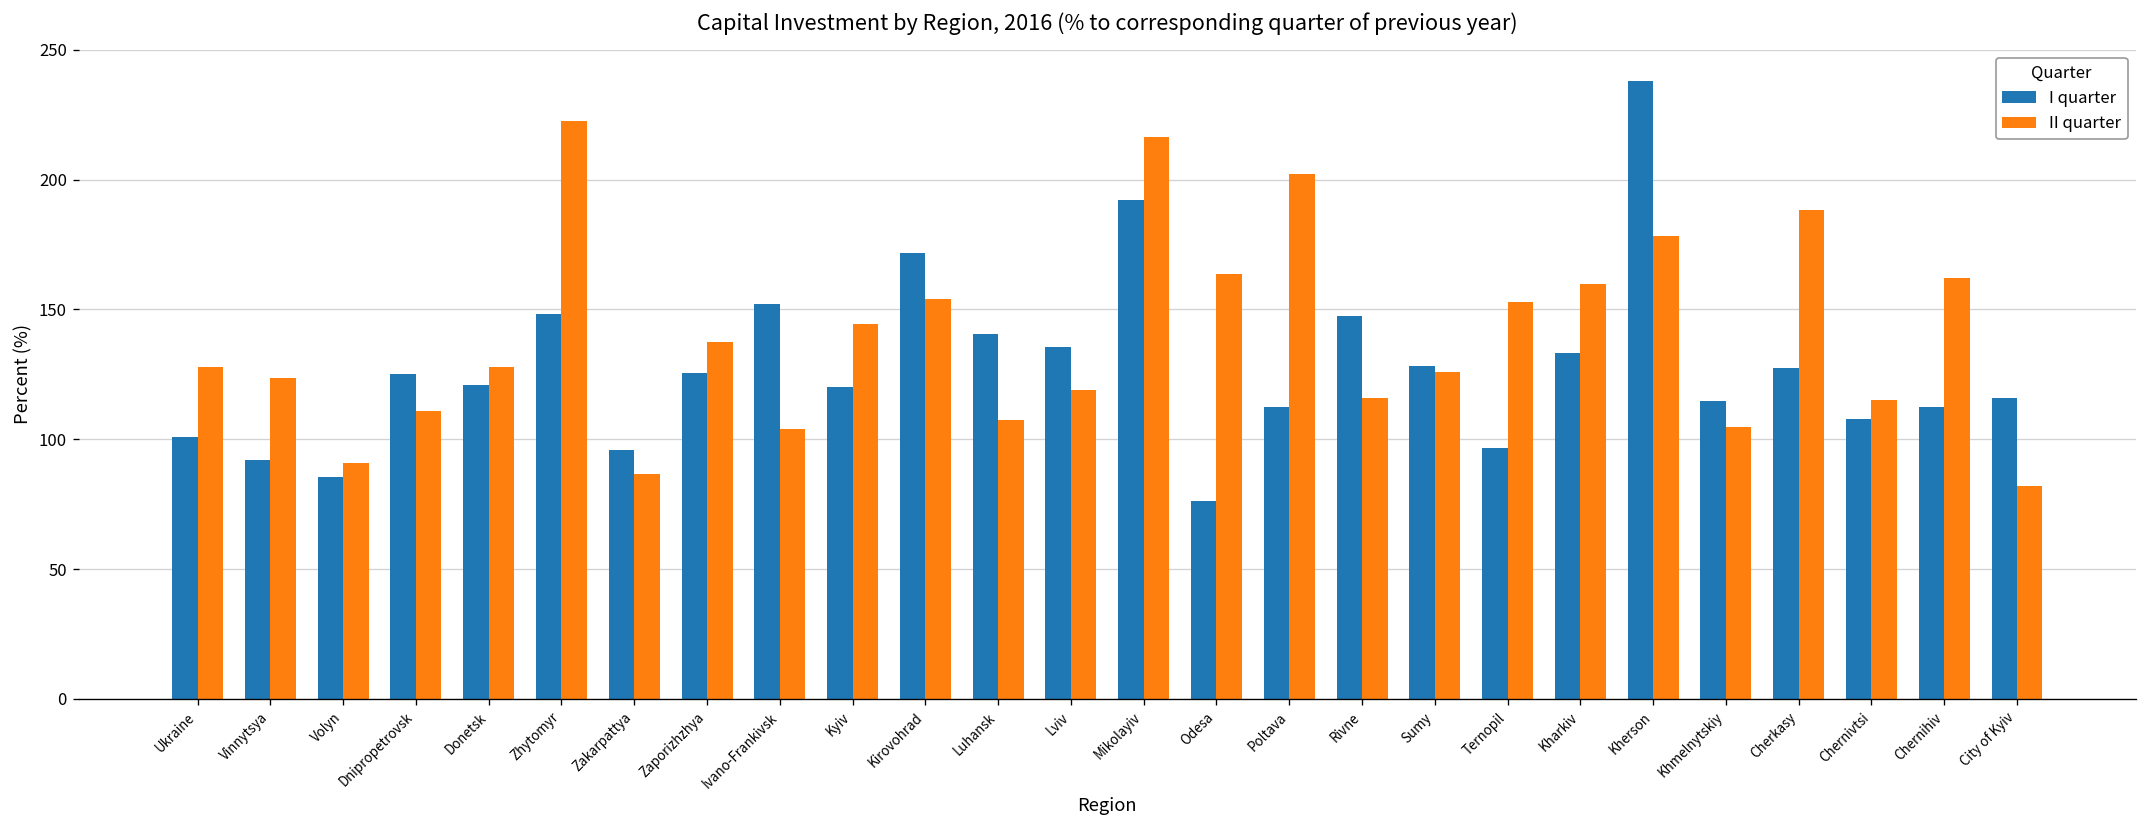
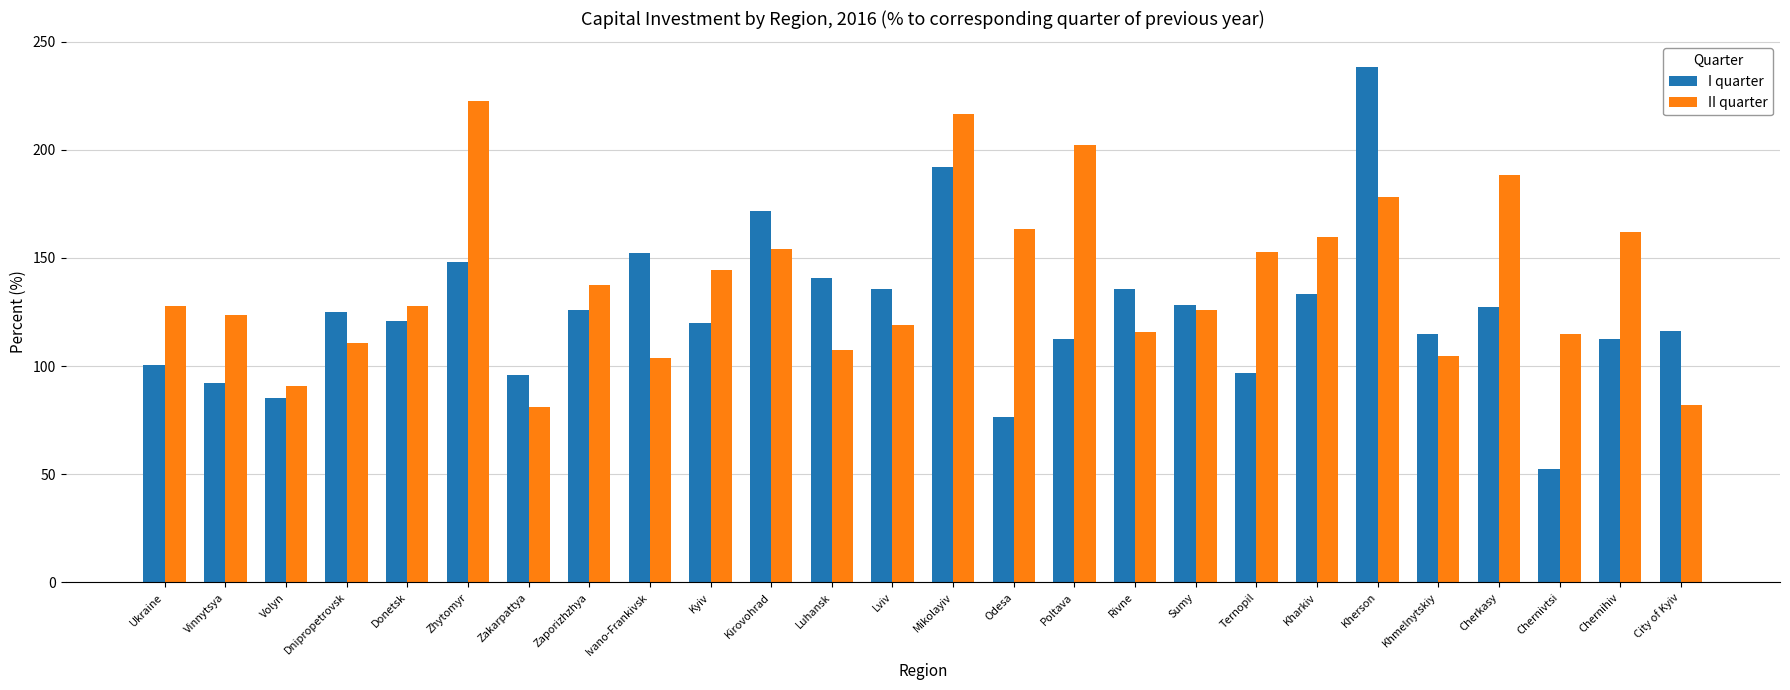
II quarter, Zakarpattya: 87 -> 81
I quarter, Rivne: 147 -> 135
I quarter, Chernivtsi: 108 -> 52
